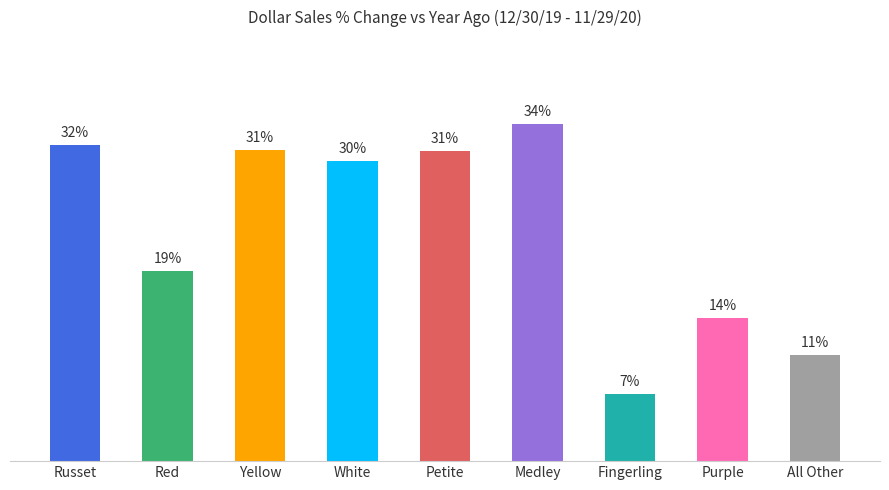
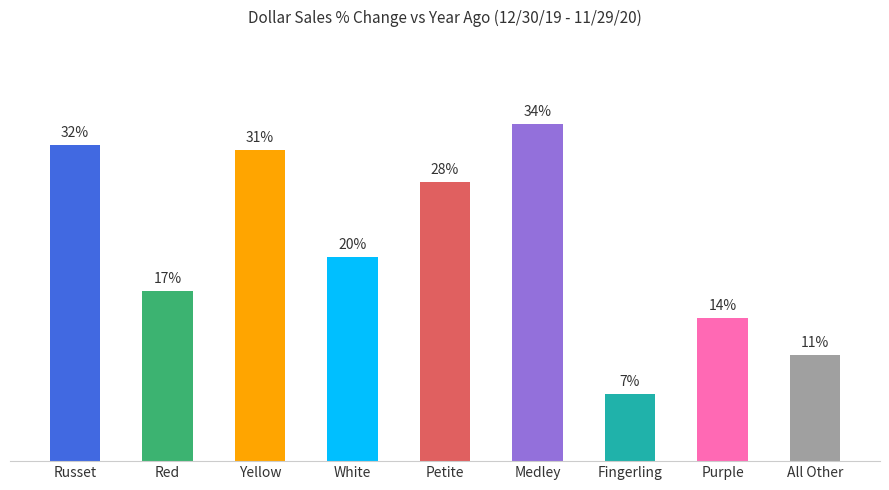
Red: 19% -> 17%
White: 30% -> 20%
Petite: 31% -> 28%
